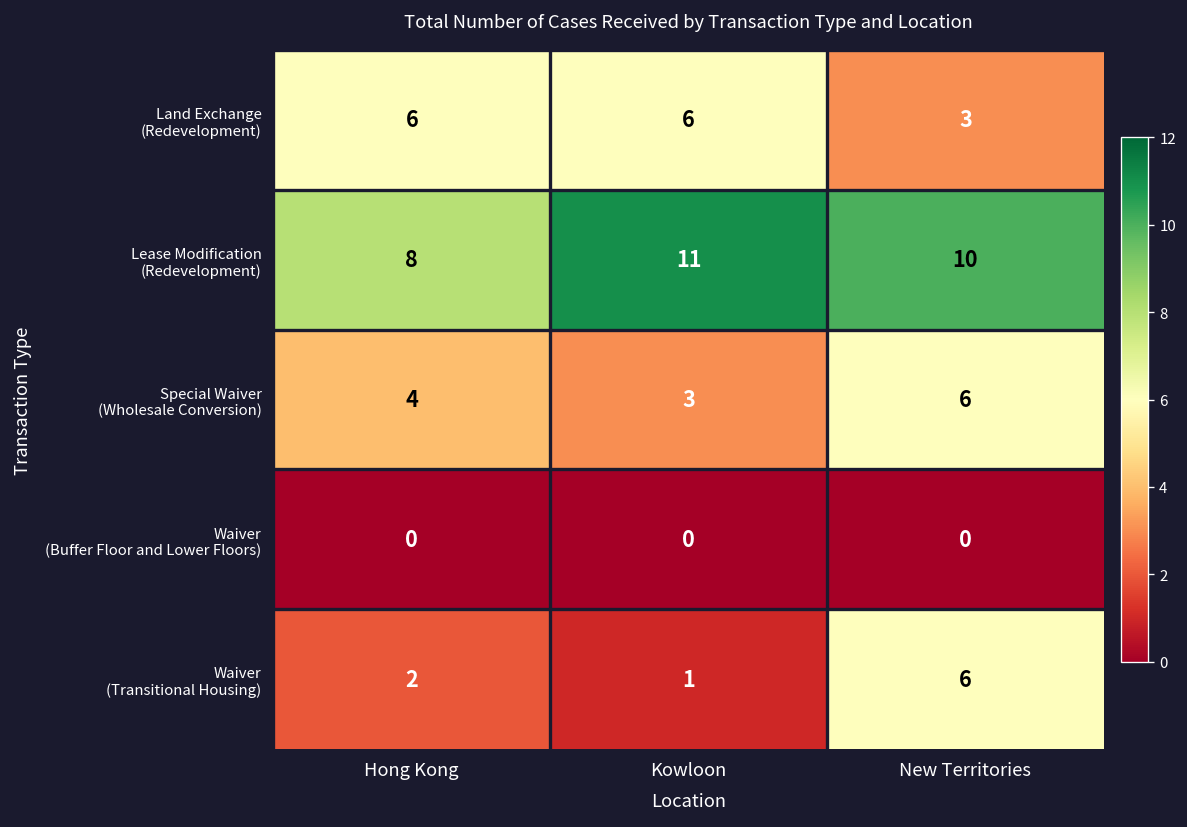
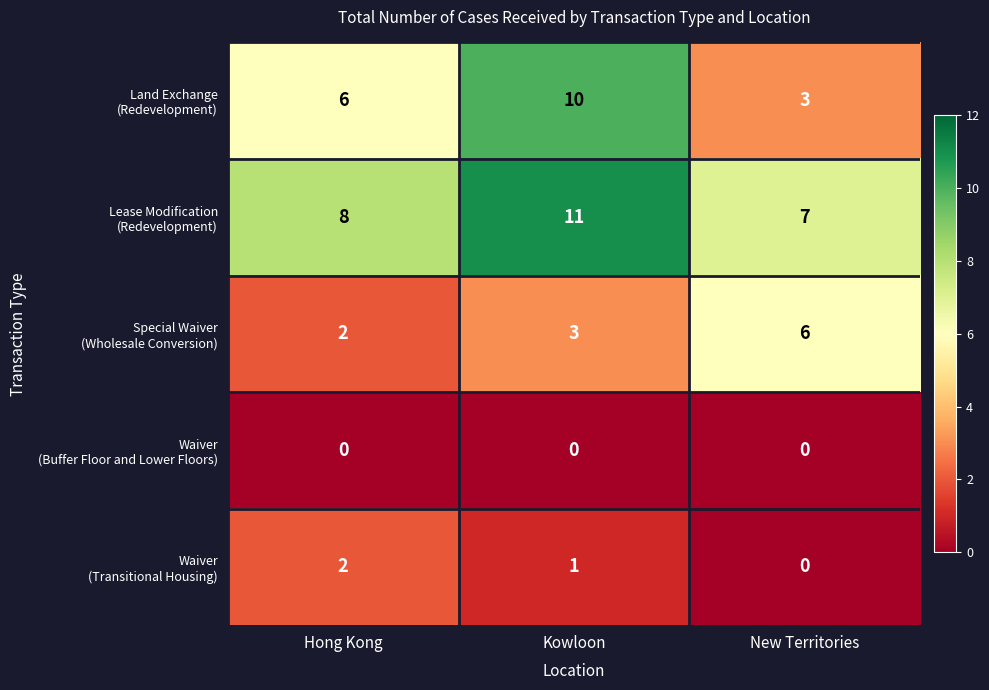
Land Exchange (Redevelopment), Kowloon: 6 -> 10
Lease Modification (Redevelopment), New Territories: 10 -> 7
Special Waiver (Wholesale Conversion), Hong Kong: 4 -> 2
Waiver (Transitional Housing), New Territories: 6 -> 0
